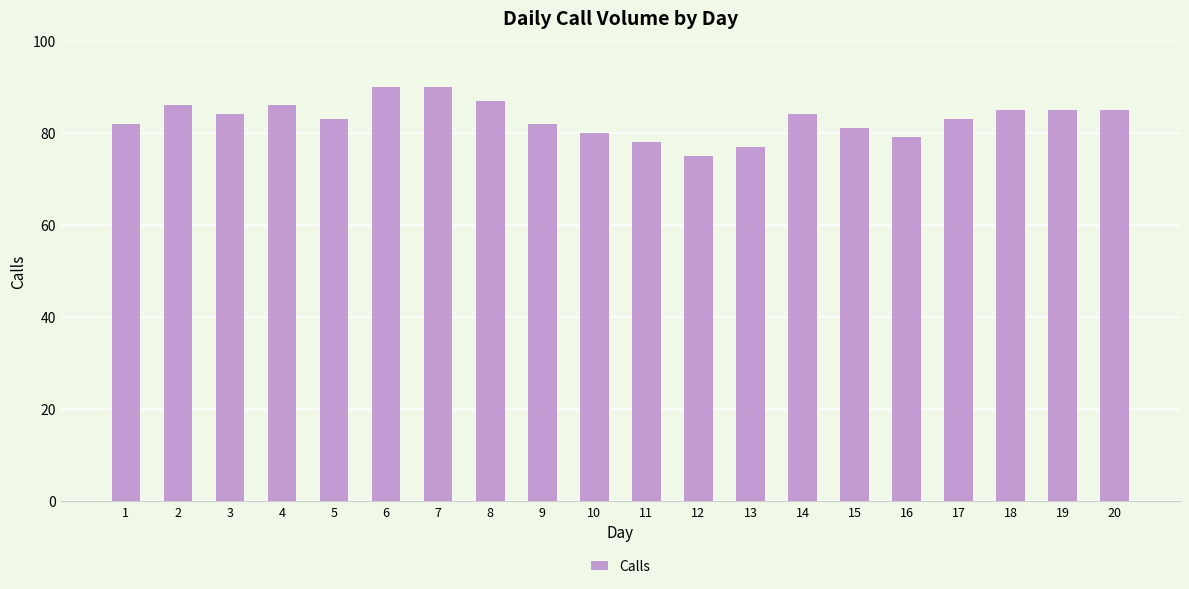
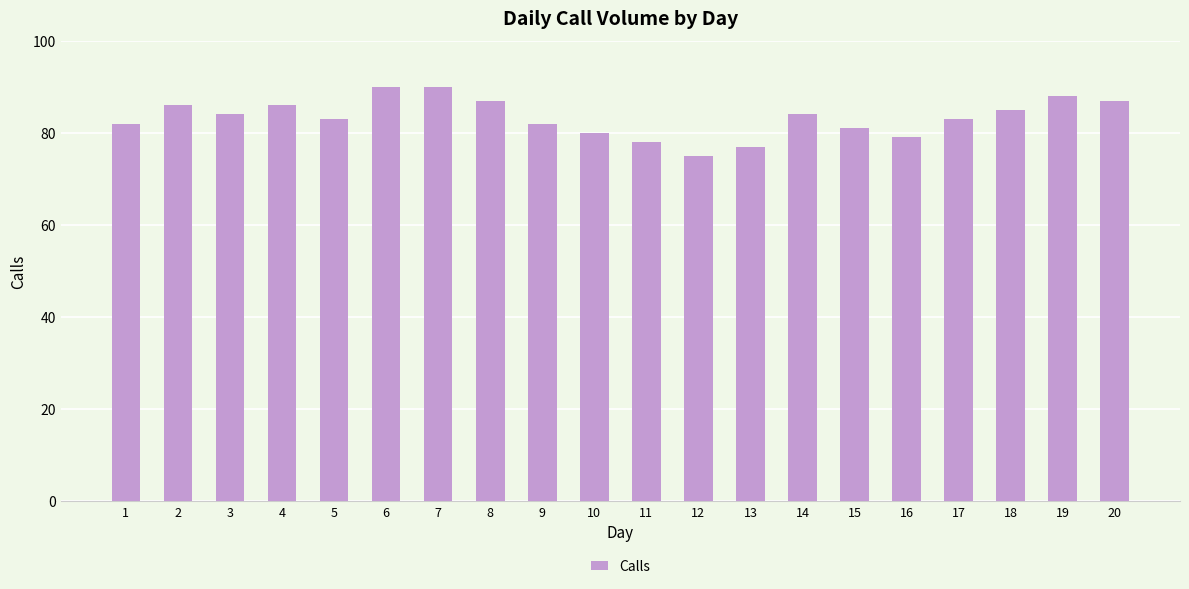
19: 85 -> 88
20: 85 -> 87
